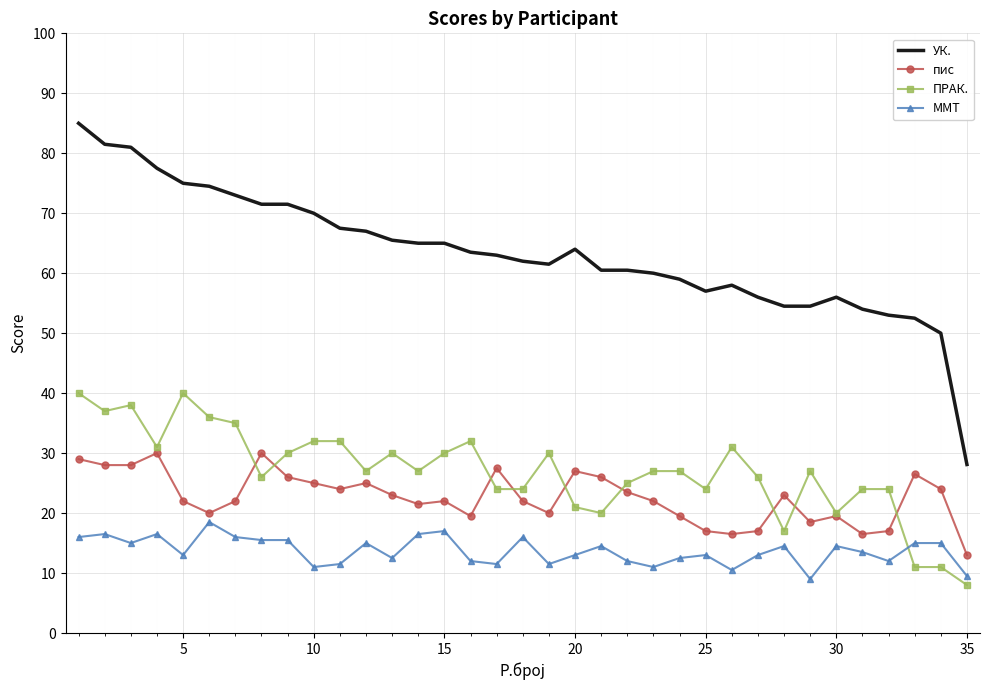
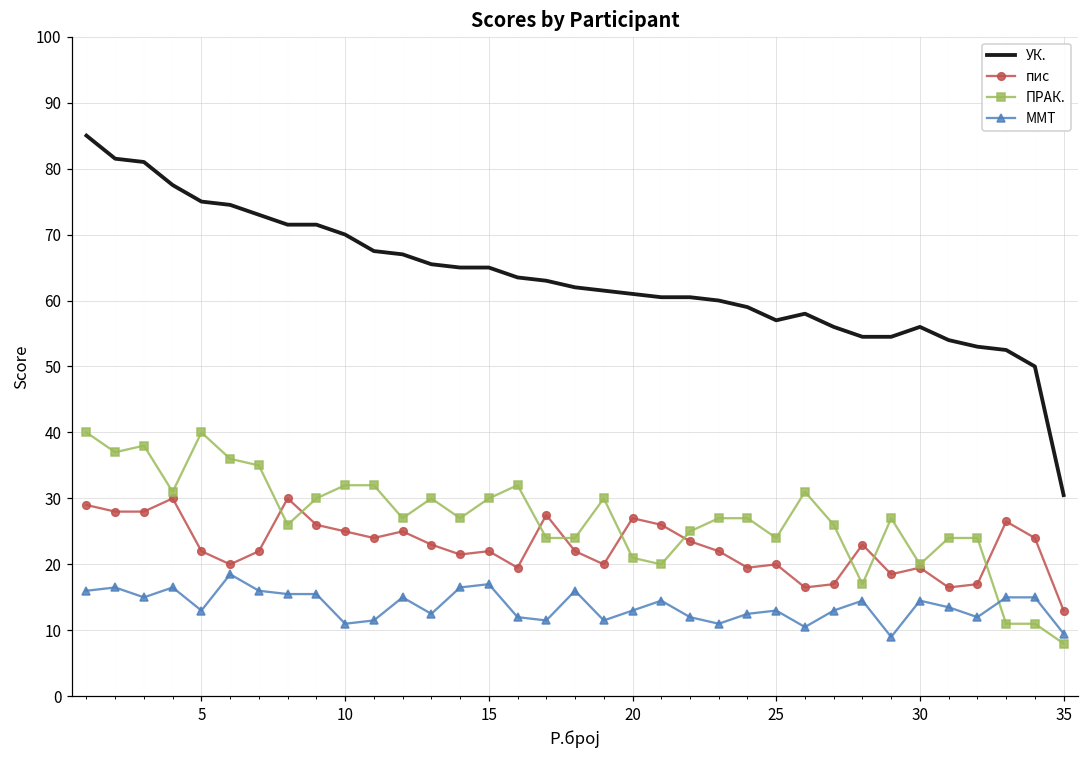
УК., 20: 64 -> 61
пис, 25: 17 -> 20
УК., 35: 28 -> 31
